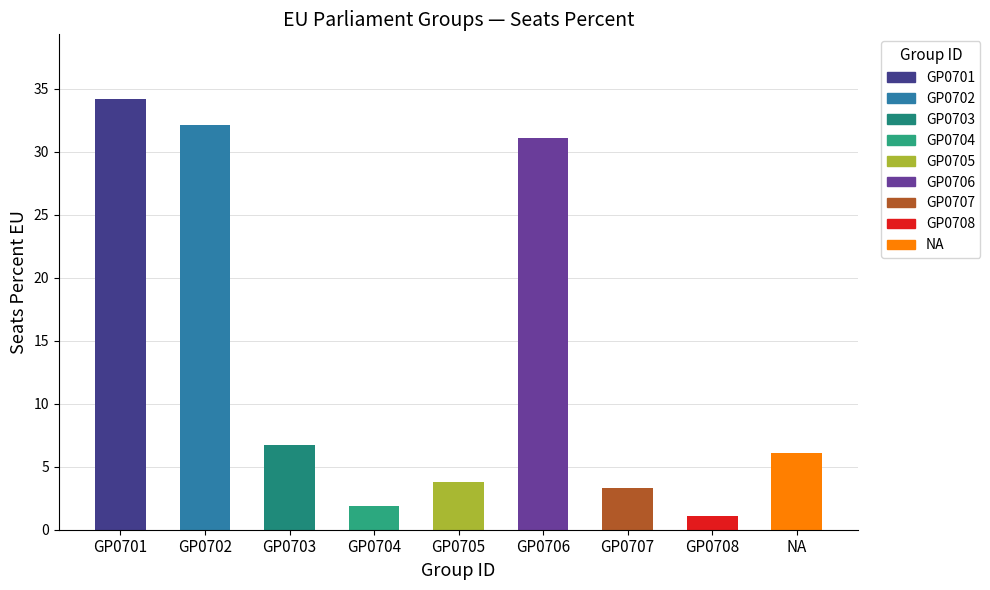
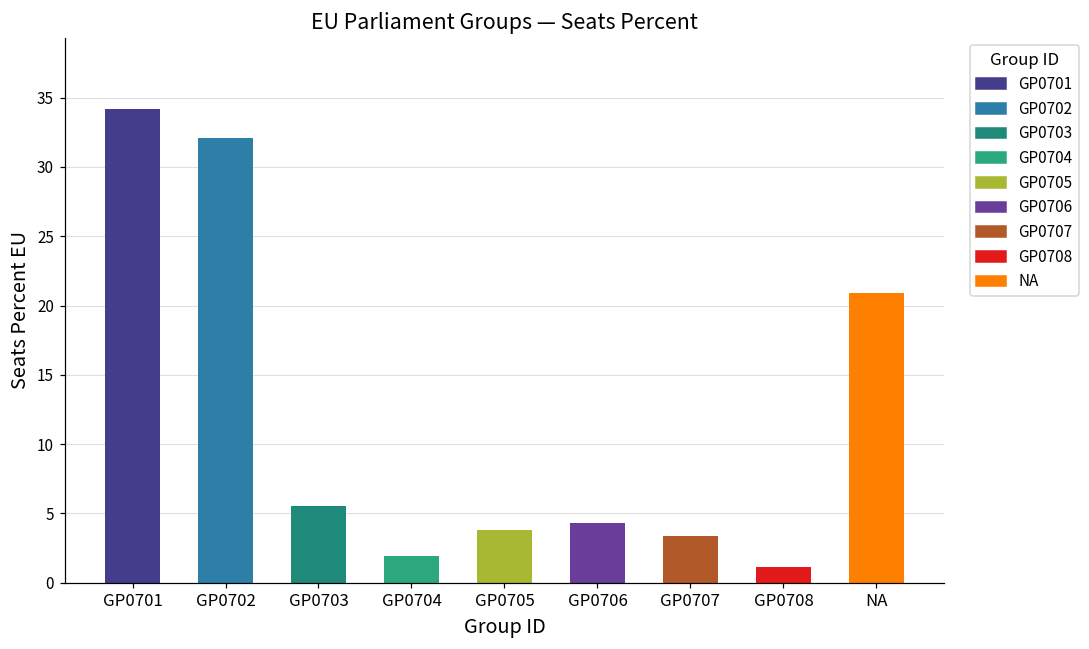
GP0703: 6.7 -> 5.5
GP0706: 31.1 -> 4.3
NA: 6.1 -> 20.9
